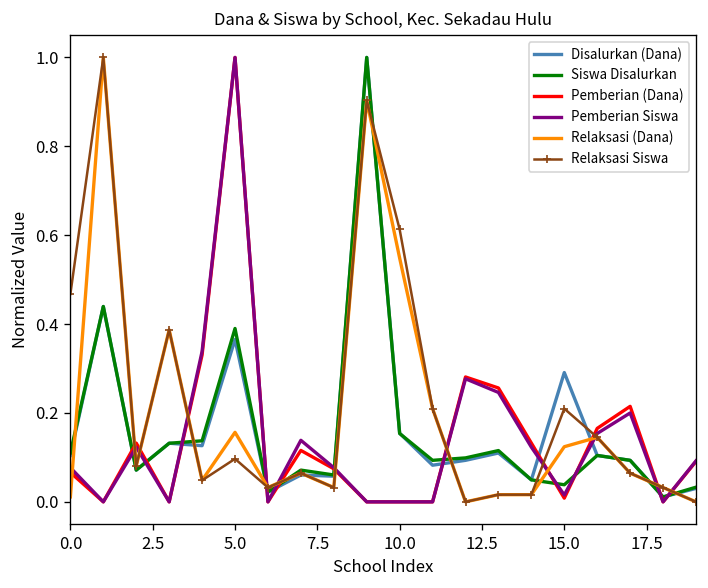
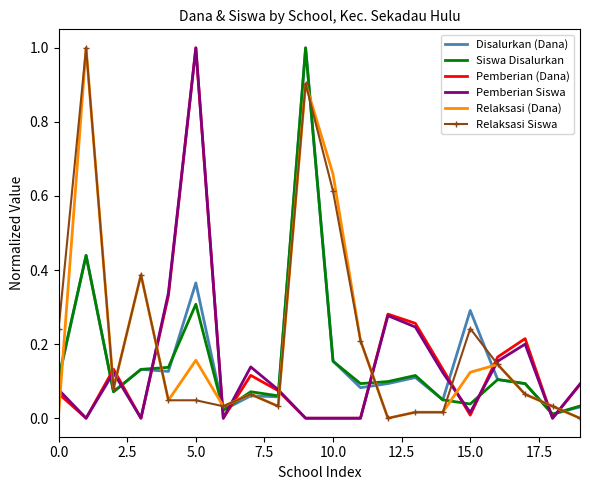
Relaksasi Siswa, 0.0: 0.47 -> 0.24
Siswa Disalurkan, 5.0: 0.39 -> 0.31
Relaksasi Siswa, 5.0: 0.10 -> 0.05
Relaksasi (Dana), 10.0: 0.55 -> 0.66
Relaksasi Siswa, 15.0: 0.21 -> 0.24
